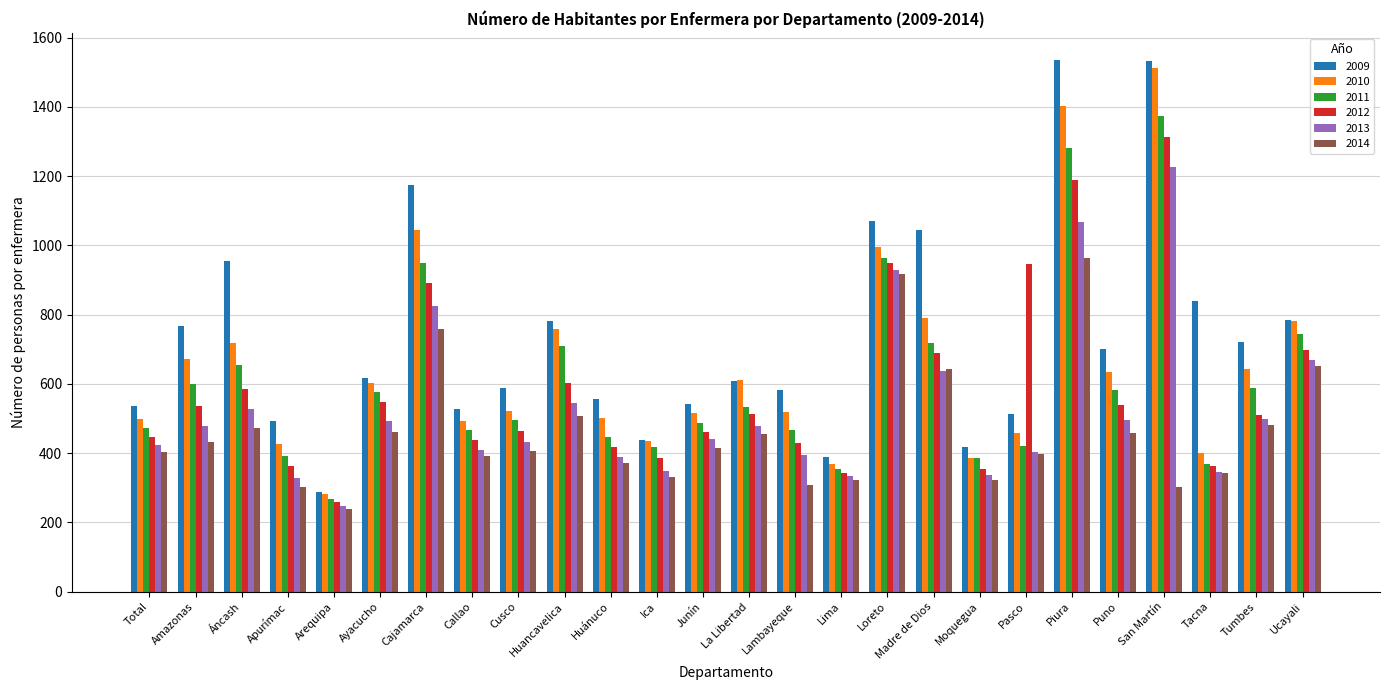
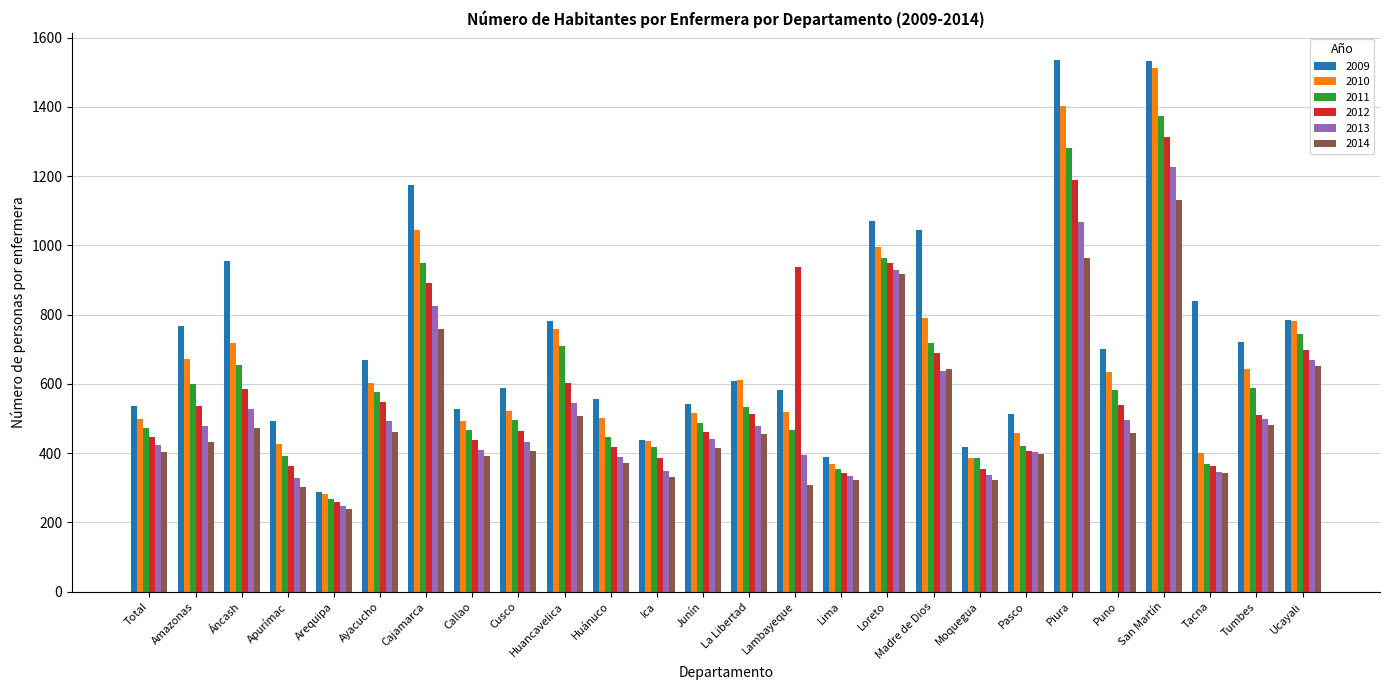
2009, Ayacucho: 620 -> 670
2012, Lambayeque: 430 -> 940
2012, Pasco: 950 -> 410
2014, San Martín: 300 -> 1130
